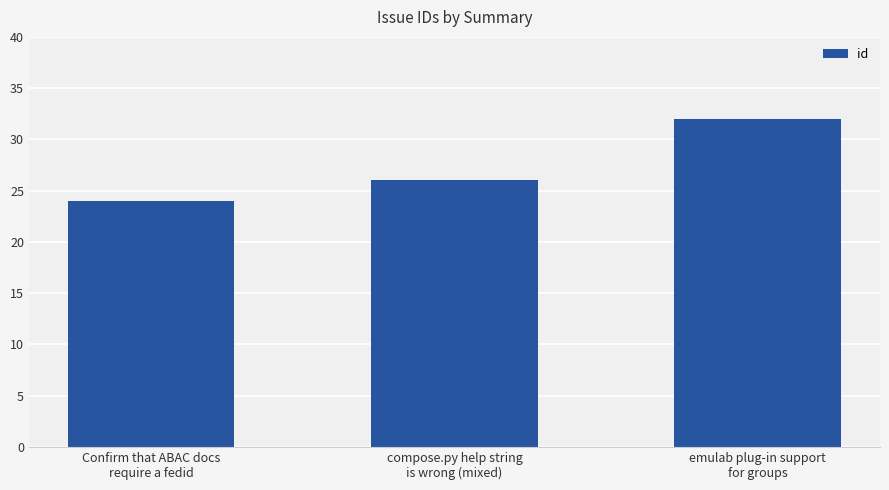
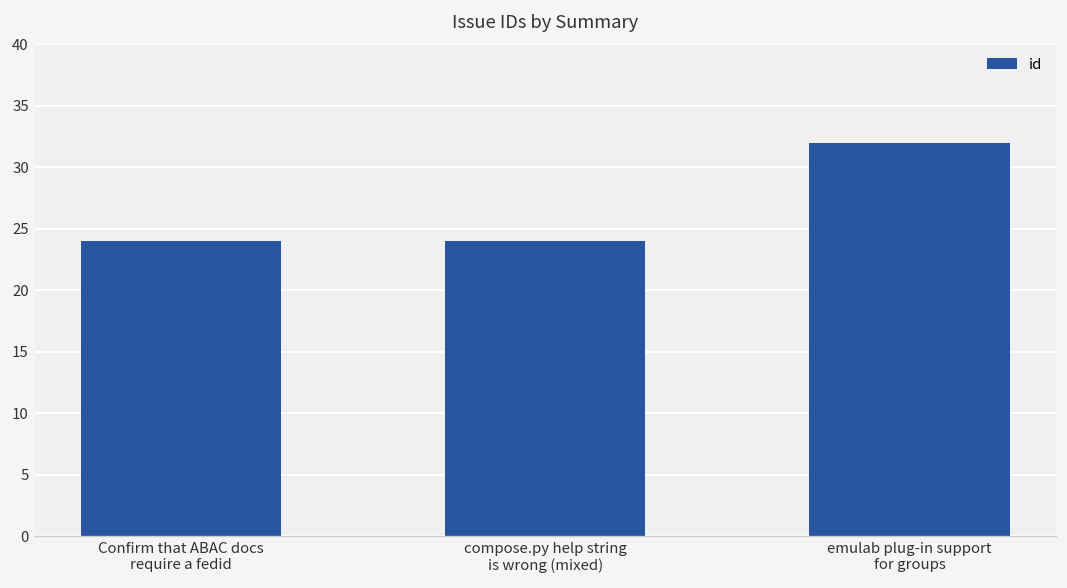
compose.py help string is wrong (mixed): 26 -> 24
